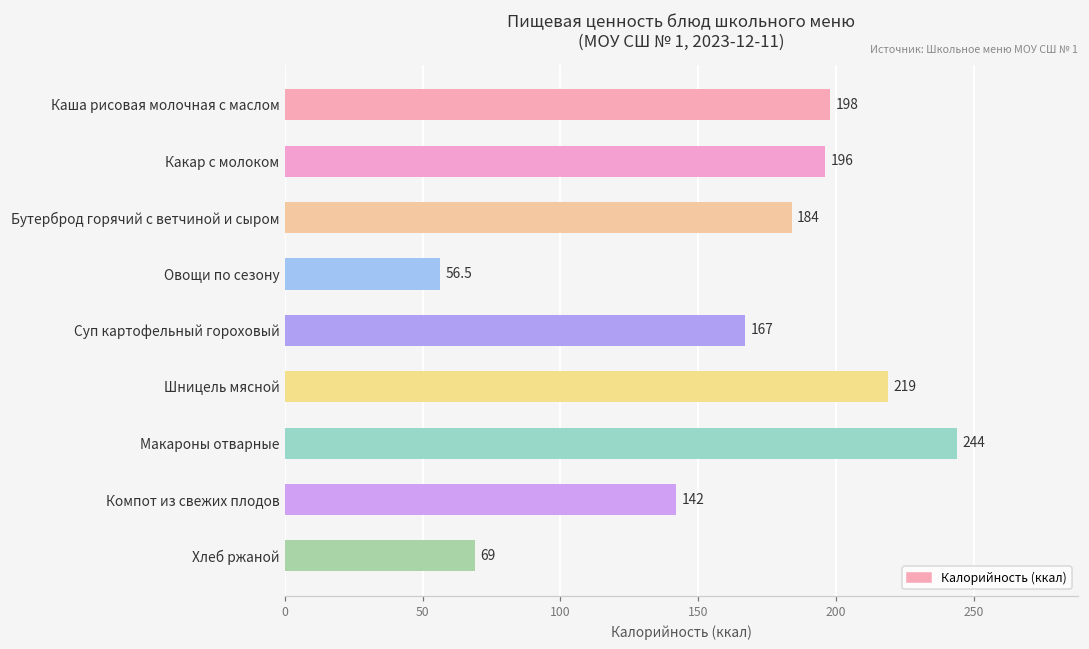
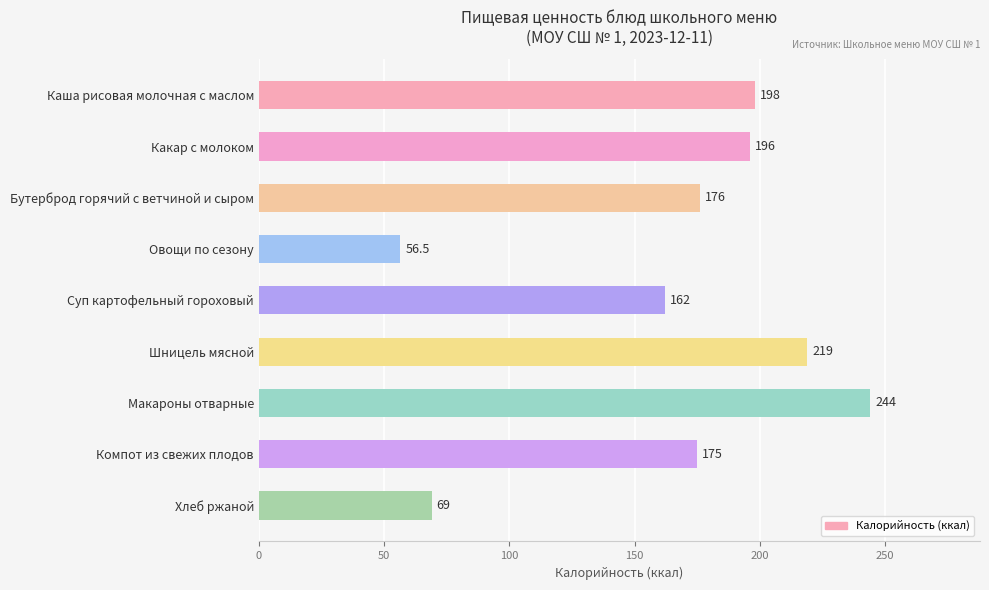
Бутерброд горячий с ветчиной и сыром: 184 -> 176
Суп картофельный гороховый: 167 -> 162
Компот из свежих плодов: 142 -> 175
